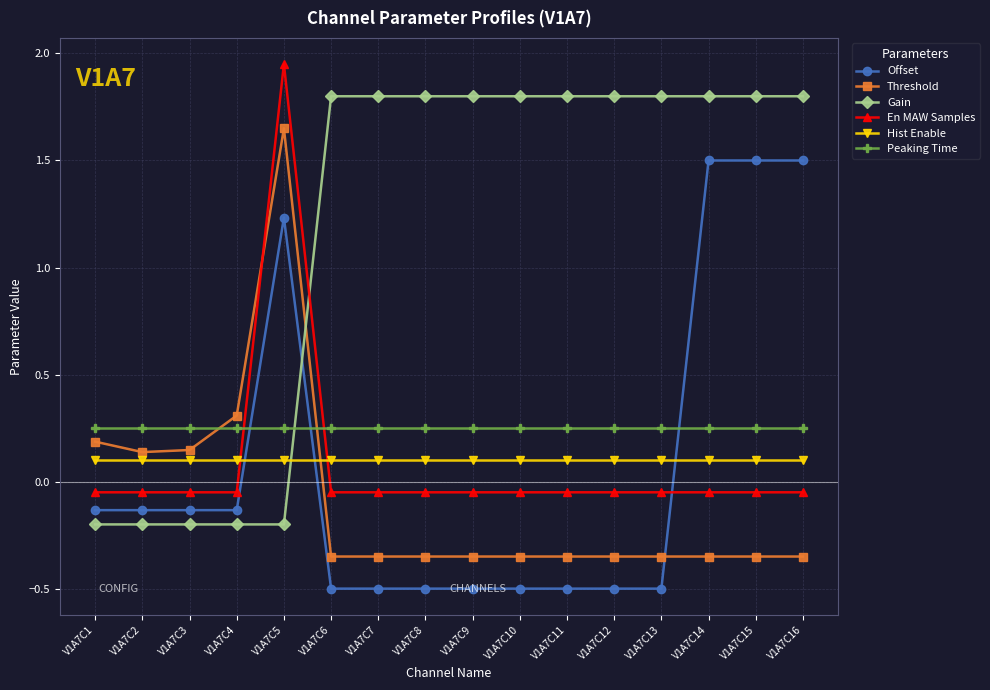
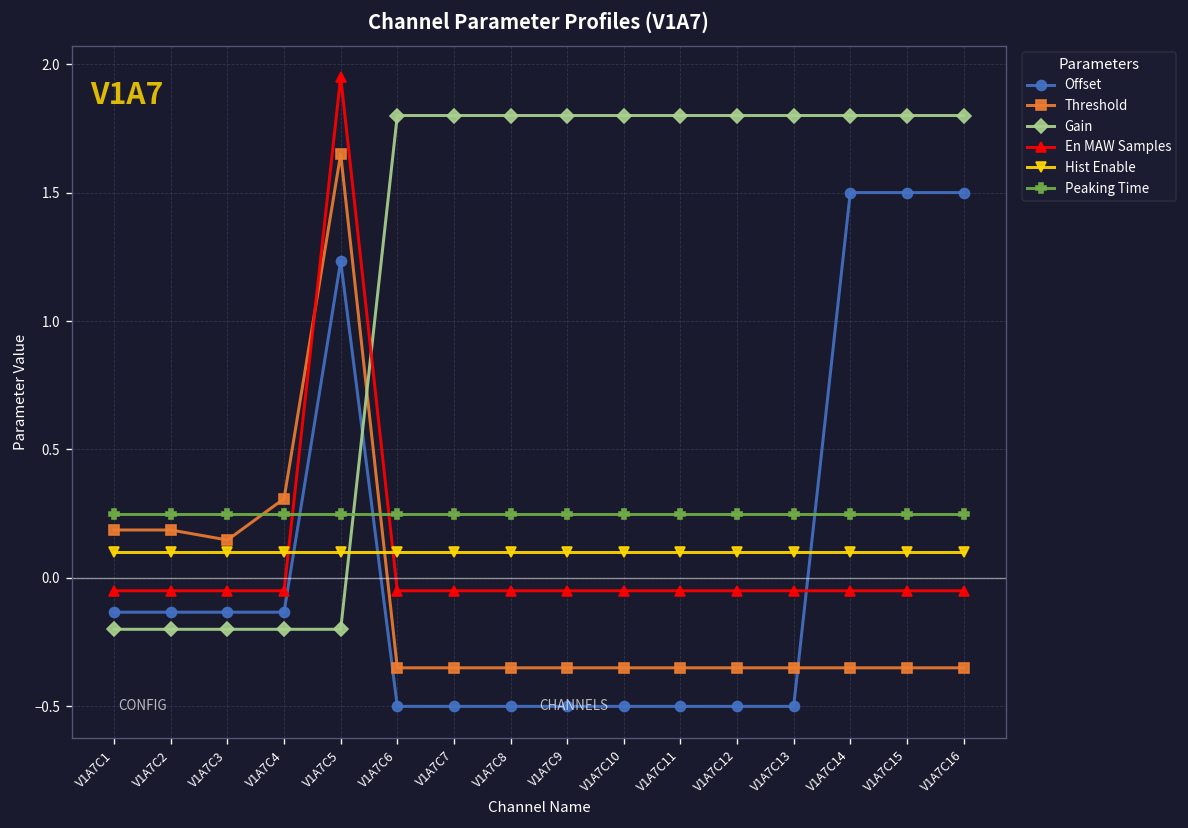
Threshold, V1A7C2: 0.14 -> 0.19
